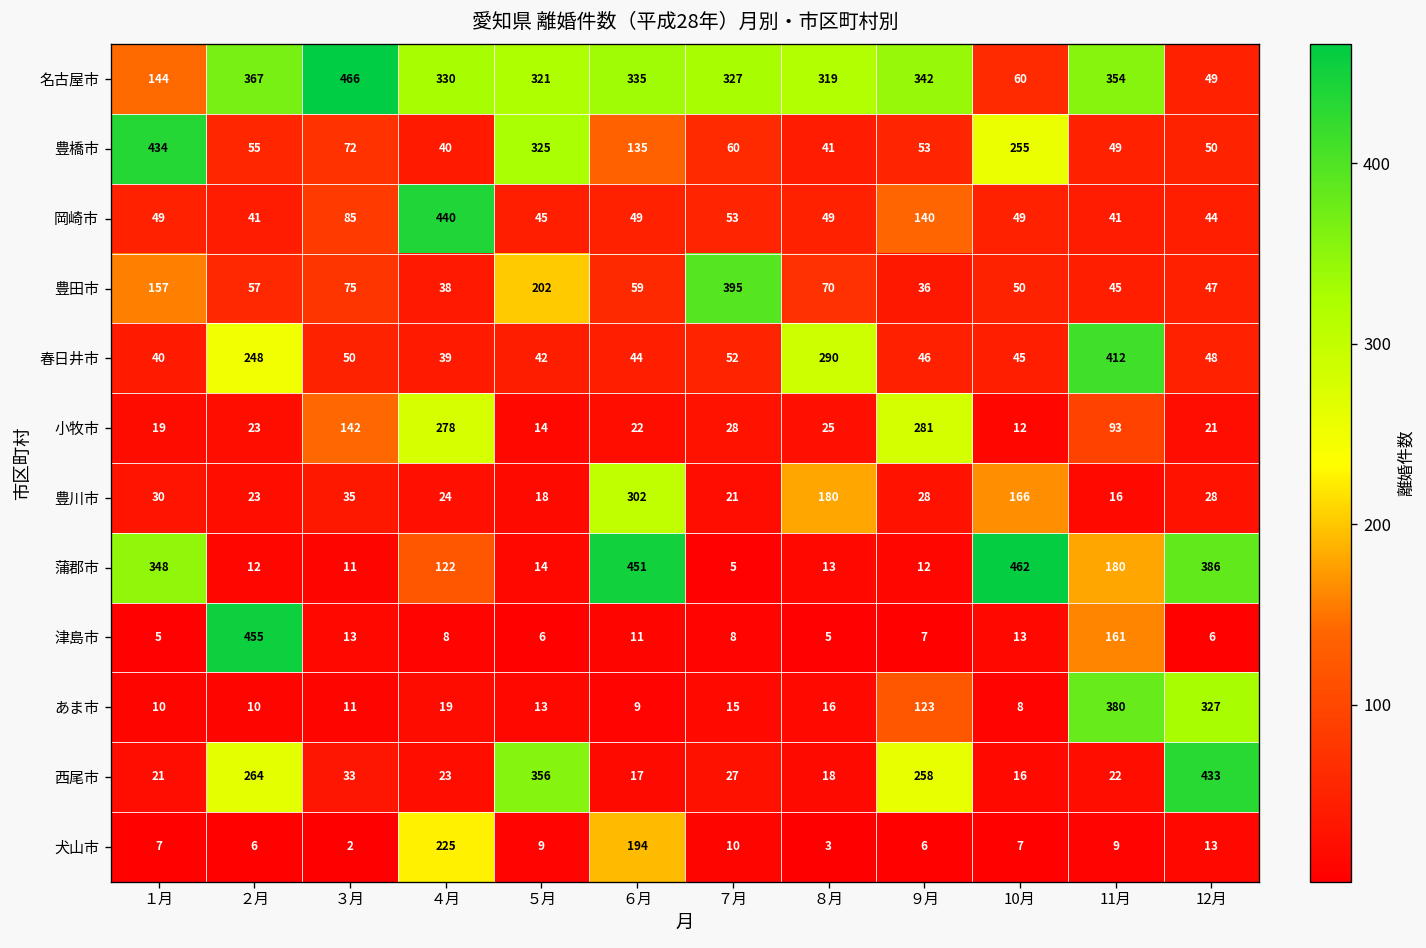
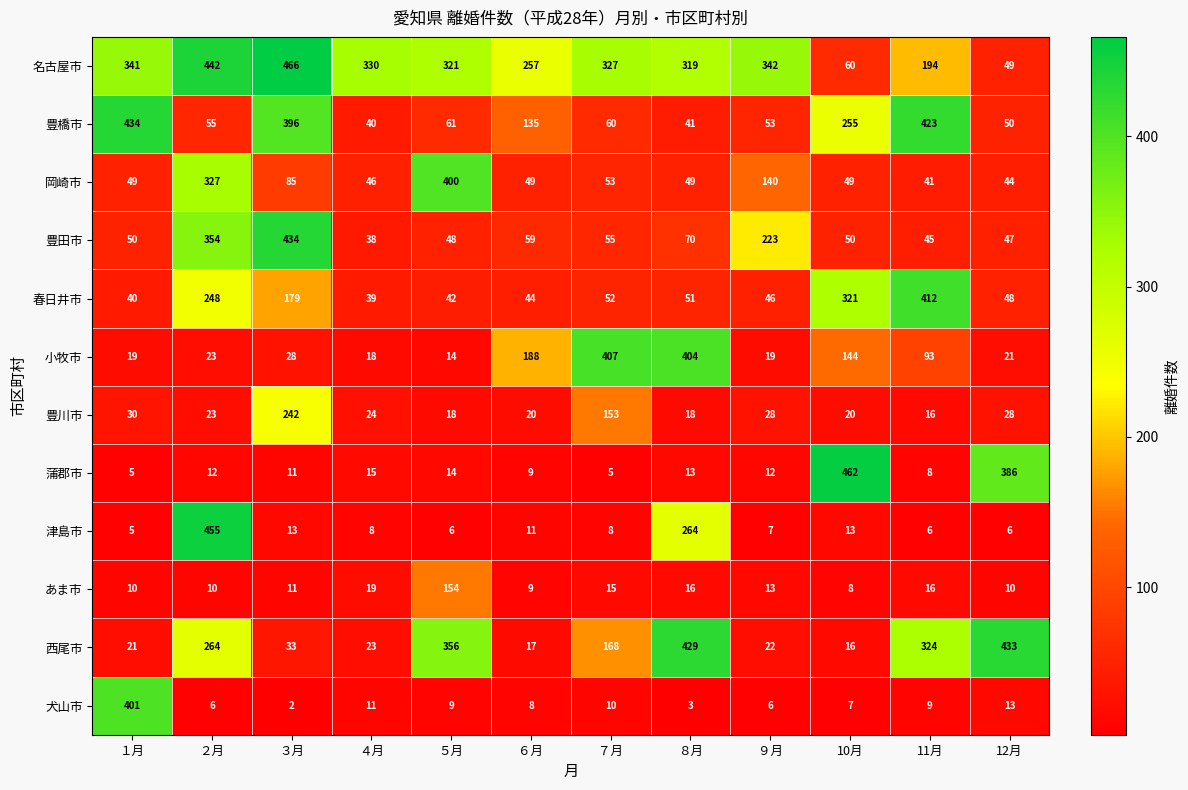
名古屋市, １月: 144 -> 341
名古屋市, ２月: 367 -> 442
名古屋市, ６月: 335 -> 257
名古屋市, 11月: 354 -> 194
豊橋市, ３月: 72 -> 396
豊橋市, ５月: 325 -> 61
豊橋市, 11月: 49 -> 423
岡崎市, ２月: 41 -> 327
岡崎市, ４月: 440 -> 46
岡崎市, ５月: 45 -> 400
豊田市, １月: 157 -> 50
豊田市, ２月: 57 -> 354
豊田市, ３月: 75 -> 434
豊田市, ５月: 202 -> 48
豊田市, ７月: 395 -> 55
豊田市, ９月: 36 -> 223
春日井市, ３月: 50 -> 179
春日井市, ８月: 290 -> 51
春日井市, 10月: 45 -> 321
小牧市, ３月: 142 -> 28
小牧市, ４月: 278 -> 18
小牧市, ６月: 22 -> 188
小牧市, ７月: 28 -> 407
小牧市, ８月: 25 -> 404
小牧市, ９月: 281 -> 19
小牧市, 10月: 12 -> 144
豊川市, ３月: 35 -> 242
豊川市, ６月: 302 -> 20
豊川市, ７月: 21 -> 153
豊川市, ８月: 180 -> 18
豊川市, 10月: 166 -> 20
蒲郡市, １月: 348 -> 5
蒲郡市, ４月: 122 -> 15
蒲郡市, ６月: 451 -> 9
蒲郡市, 11月: 180 -> 8
津島市, ８月: 5 -> 264
津島市, 11月: 161 -> 6
あま市, ５月: 13 -> 154
あま市, ９月: 123 -> 13
あま市, 11月: 380 -> 16
あま市, 12月: 327 -> 10
西尾市, ７月: 27 -> 168
西尾市, ８月: 18 -> 429
西尾市, ９月: 258 -> 22
西尾市, 11月: 22 -> 324
犬山市, １月: 7 -> 401
犬山市, ４月: 225 -> 11
犬山市, ６月: 194 -> 8
